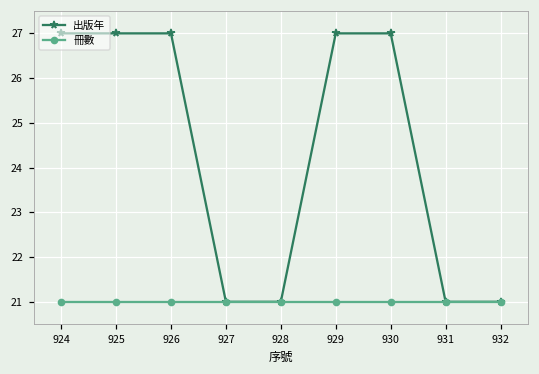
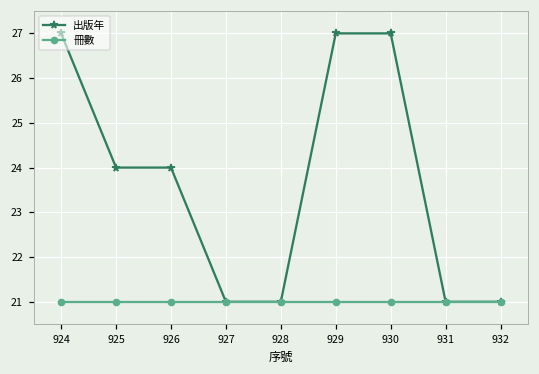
出版年, 925: 27.0 -> 24.0
出版年, 926: 27.0 -> 24.0
